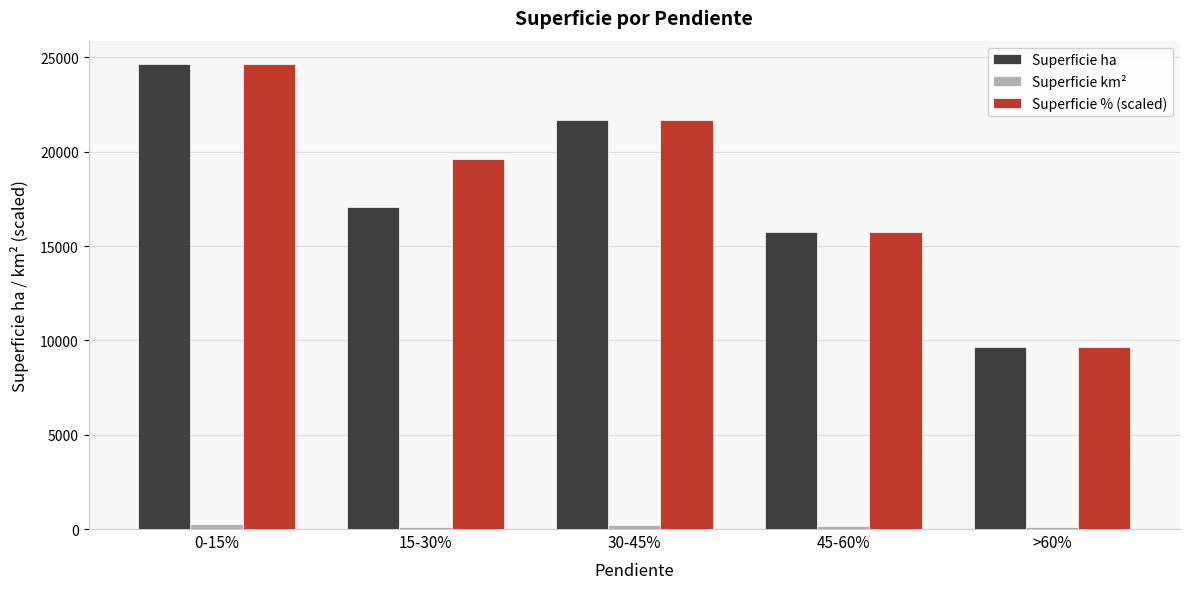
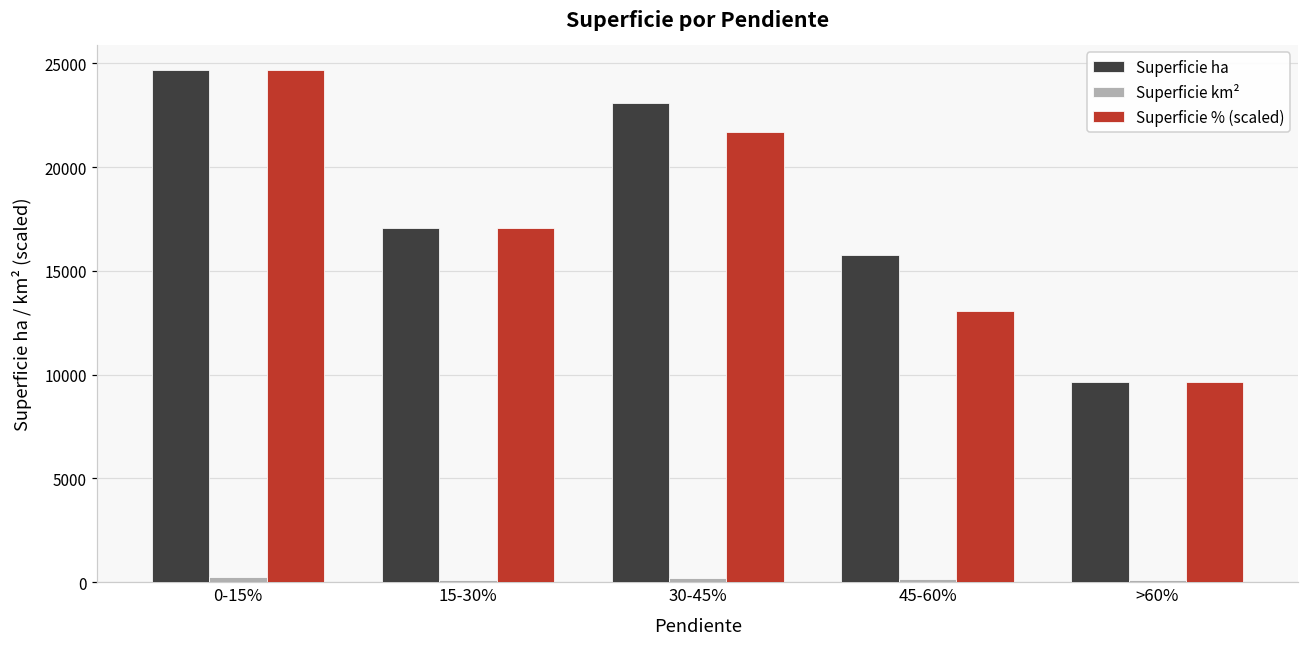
Superficie % (scaled), 15-30%: 19600 -> 17100
Superficie ha, 30-45%: 21700 -> 23100
Superficie % (scaled), 45-60%: 15700 -> 13100
